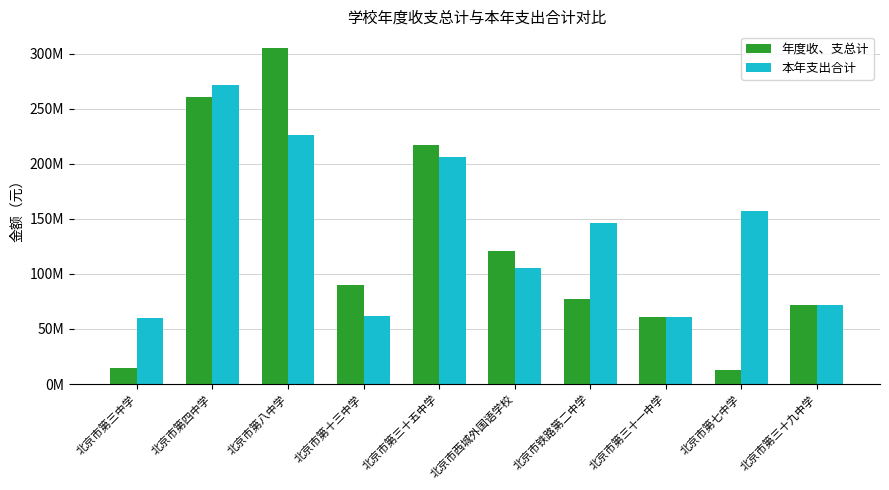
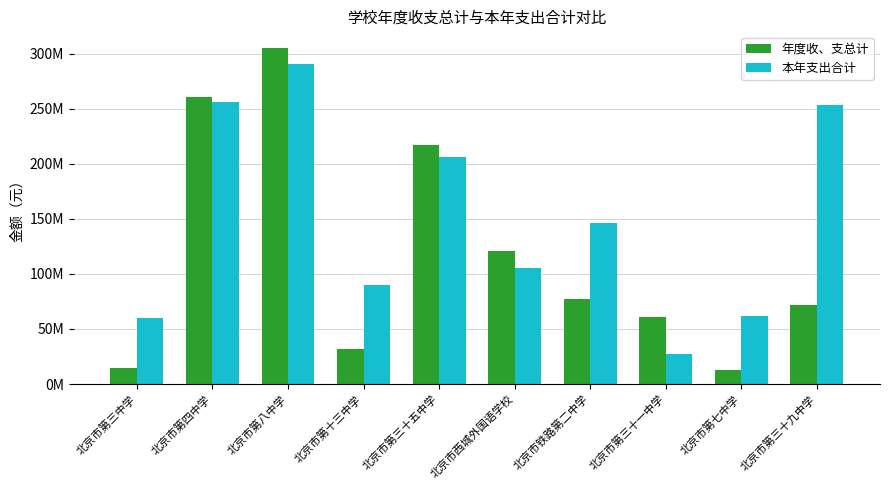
本年支出合计, 北京市第四中学: 271000000 -> 256000000
本年支出合计, 北京市第八中学: 226000000 -> 291000000
年度收、支总计, 北京市第十三中学: 90000000 -> 32000000
本年支出合计, 北京市第十三中学: 62000000 -> 90000000
本年支出合计, 北京市第三十一中学: 61000000 -> 28000000
本年支出合计, 北京市第七中学: 158000000 -> 62000000
本年支出合计, 北京市第三十九中学: 71000000 -> 253000000
